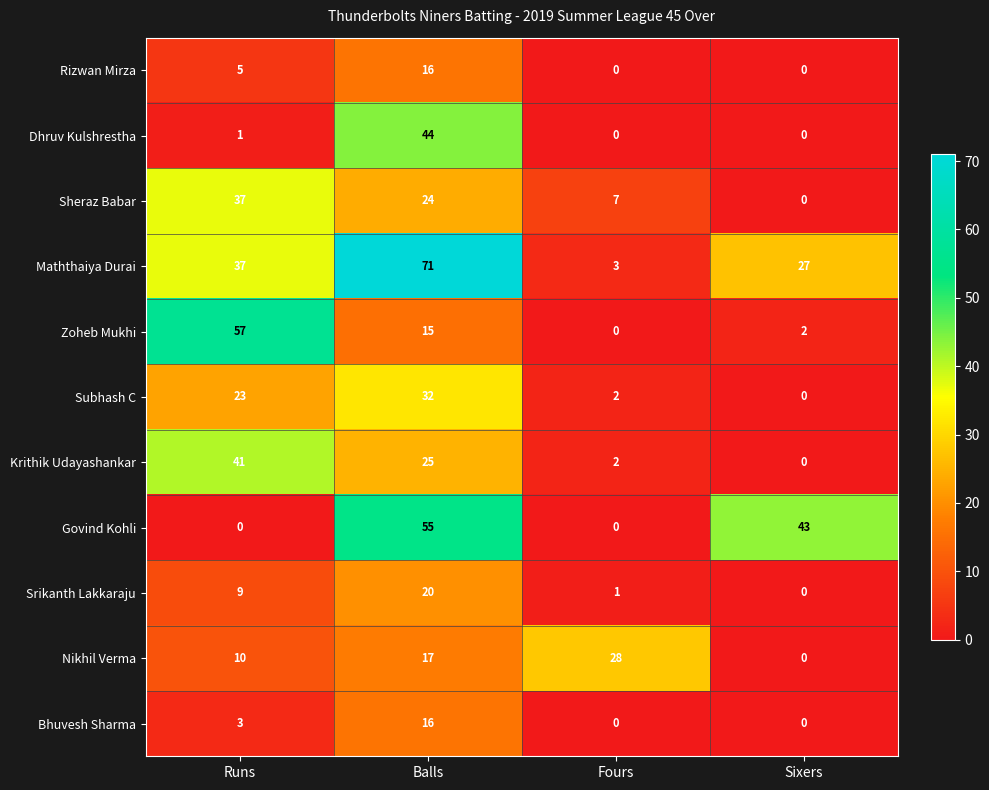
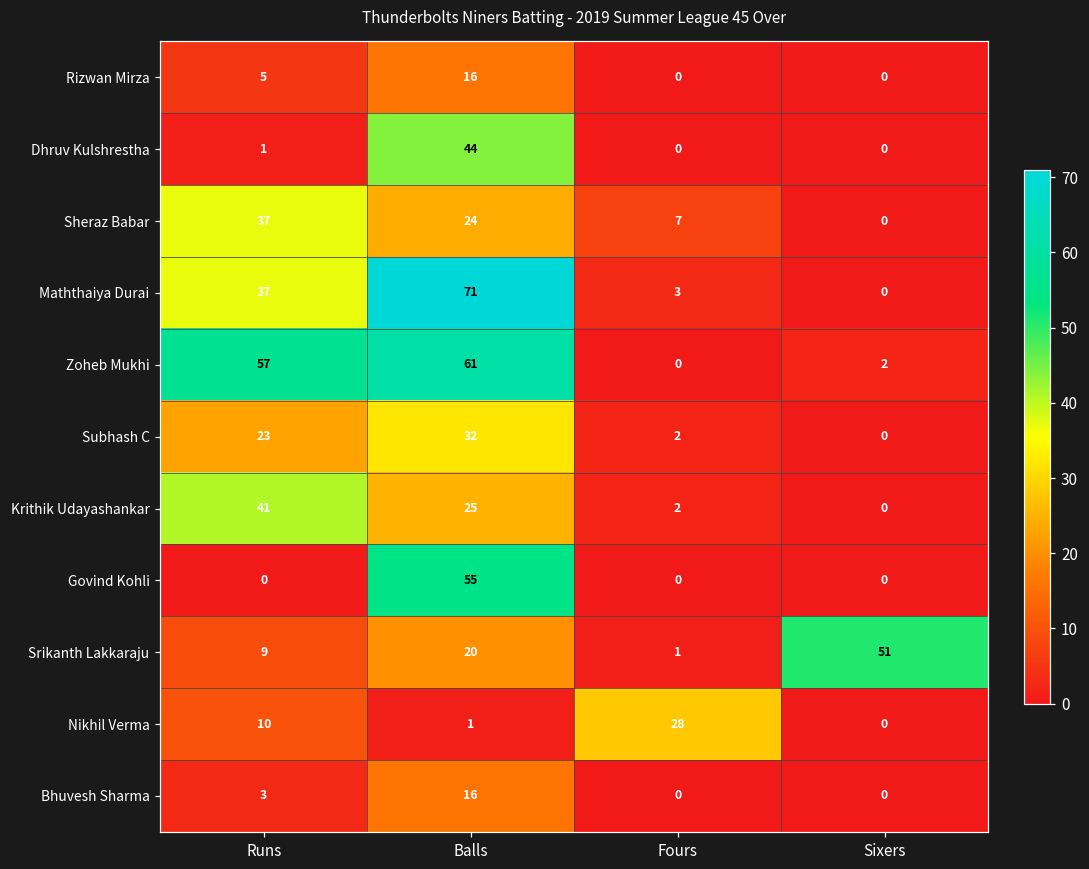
Maththaiya Durai, Sixers: 27 -> 0
Zoheb Mukhi, Balls: 15 -> 61
Govind Kohli, Sixers: 43 -> 0
Srikanth Lakkaraju, Sixers: 0 -> 51
Nikhil Verma, Balls: 17 -> 1
